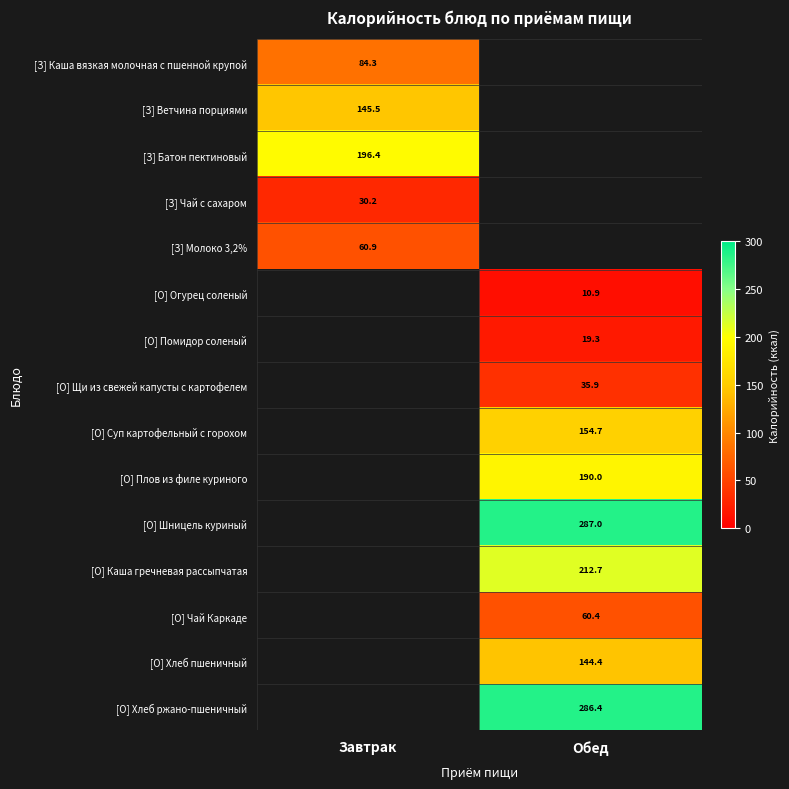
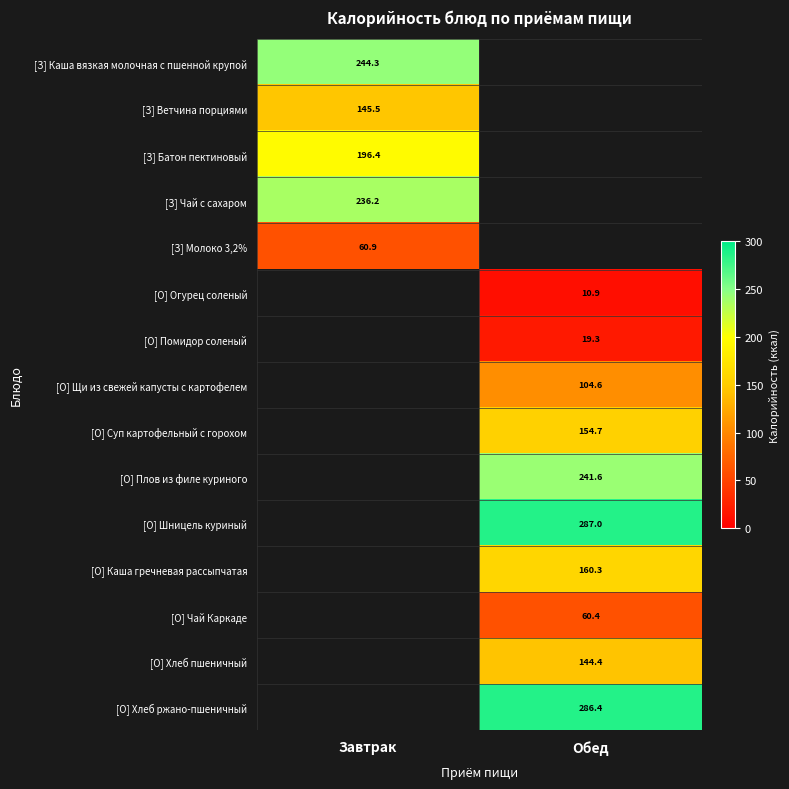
[З] Каша вязкая молочная с пшенной крупой, Завтрак: 84.3 -> 244.3
[З] Чай с сахаром, Завтрак: 30.2 -> 236.2
[О] Щи из свежей капусты с картофелем, Обед: 35.9 -> 104.6
[О] Плов из филе куриного, Обед: 190.0 -> 241.6
[О] Каша гречневая рассыпчатая, Обед: 212.7 -> 160.3
